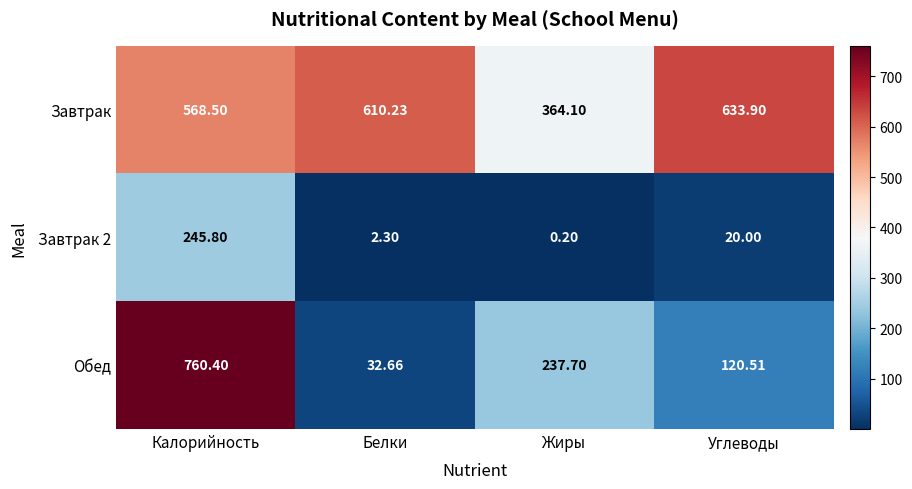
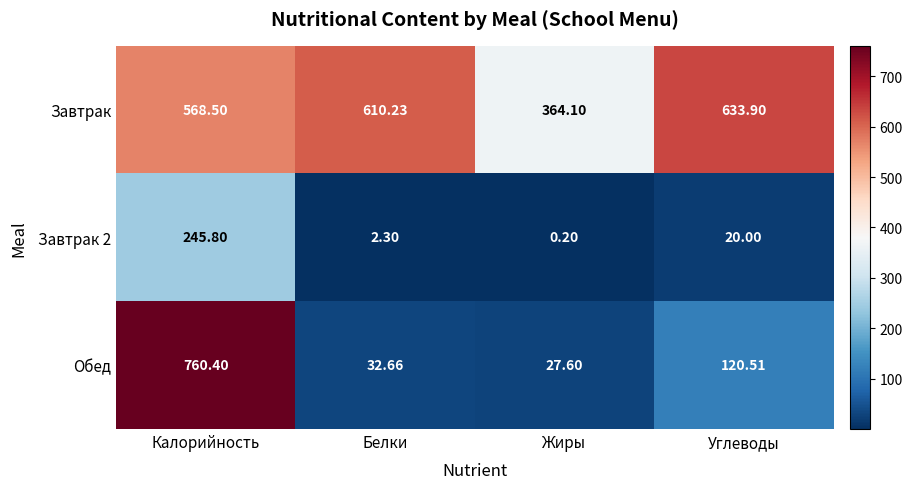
Обед, Жиры: 237.70 -> 27.60
